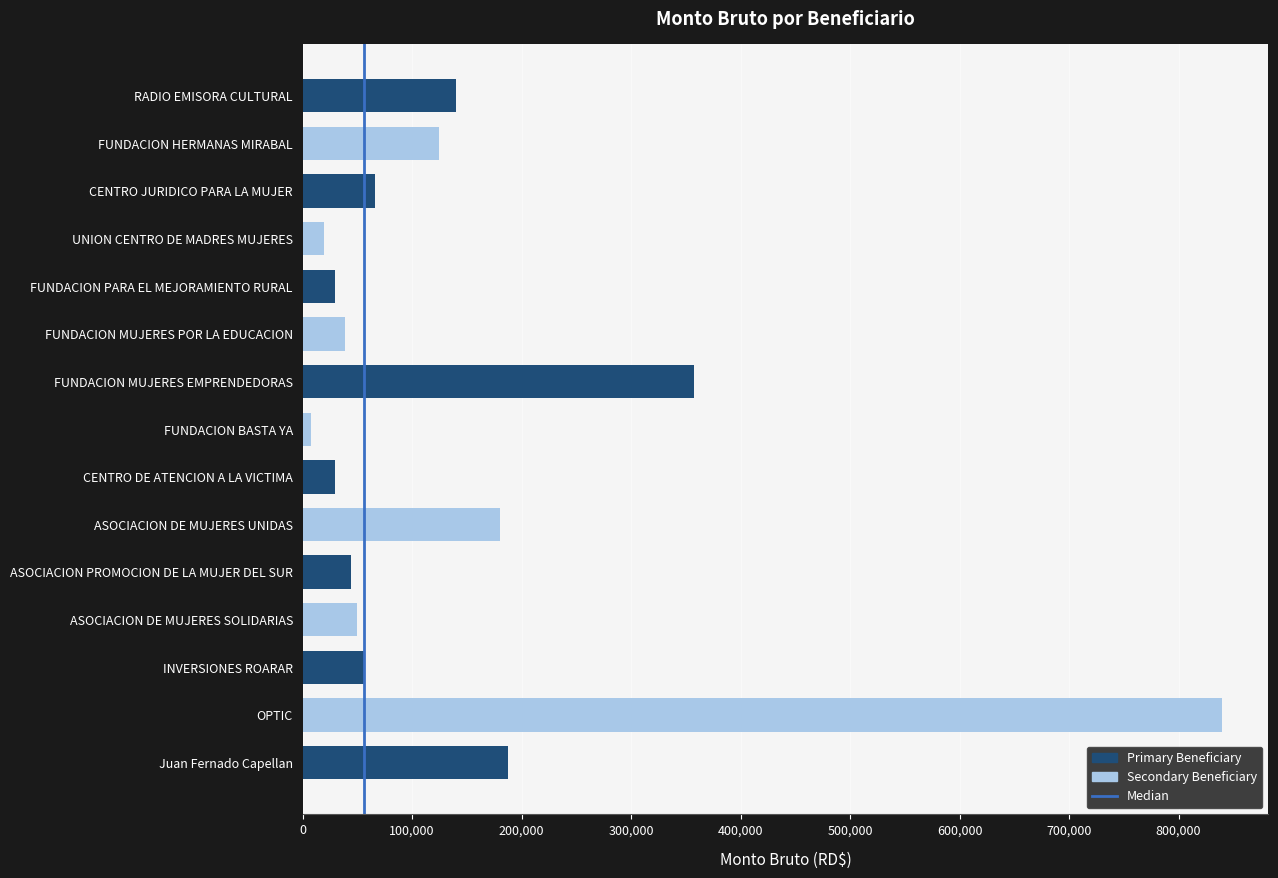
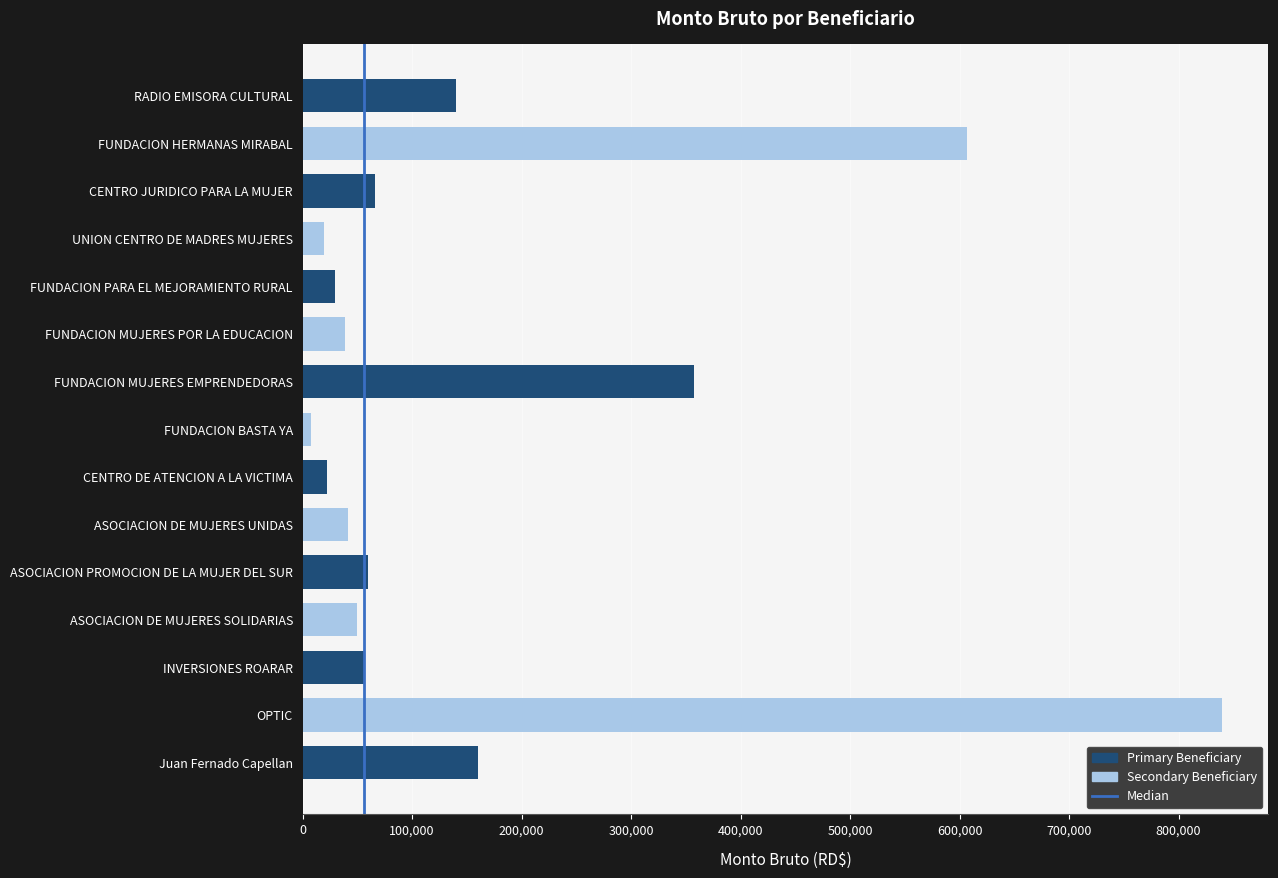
FUNDACION HERMANAS MIRABAL: 125,000 -> 607,000
CENTRO DE ATENCION A LA VICTIMA: 30,000 -> 22,000
ASOCIACION DE MUJERES UNIDAS: 180,000 -> 42,000
ASOCIACION PROMOCION DE LA MUJER DEL SUR: 44,000 -> 60,000
Juan Fernado Capellan: 187,000 -> 160,000
